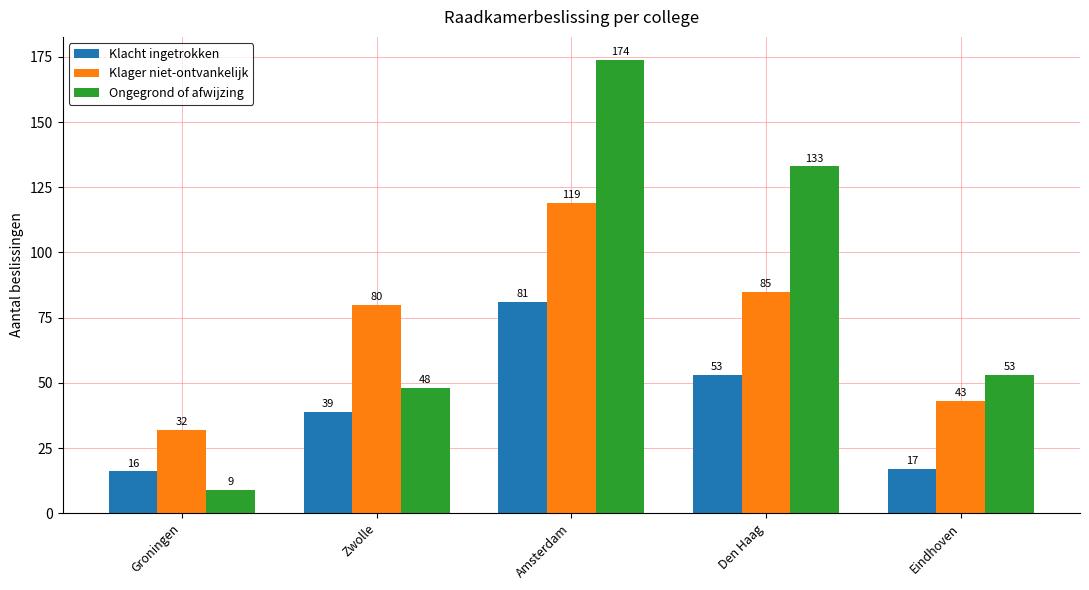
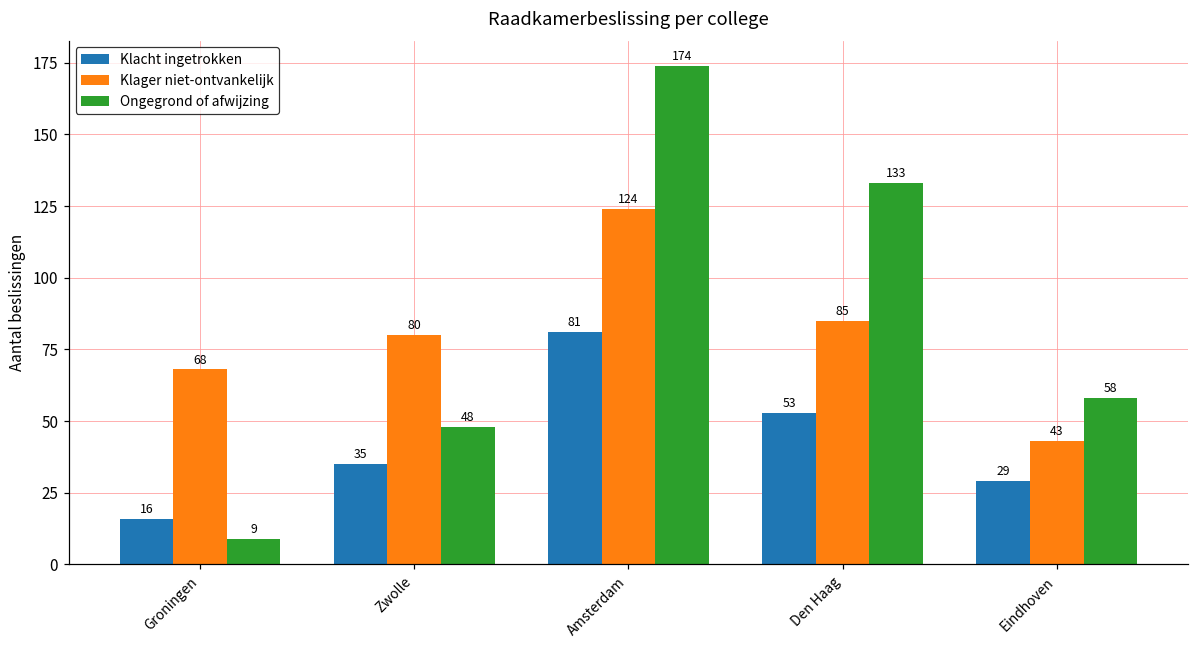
Klager niet-ontvankelijk, Groningen: 32 -> 68
Klacht ingetrokken, Zwolle: 39 -> 35
Klager niet-ontvankelijk, Amsterdam: 119 -> 124
Klacht ingetrokken, Eindhoven: 17 -> 29
Ongegrond of afwijzing, Eindhoven: 53 -> 58
